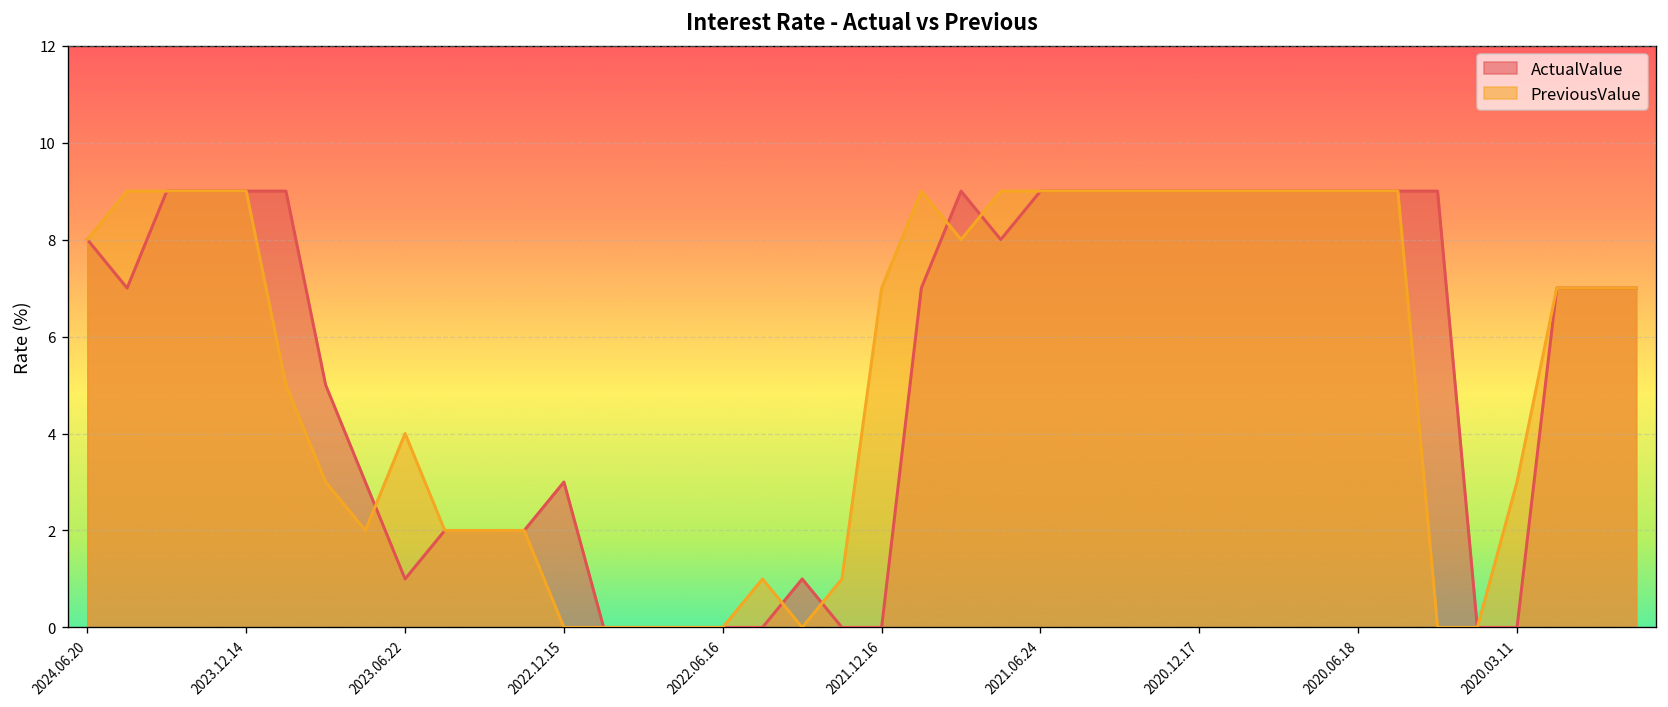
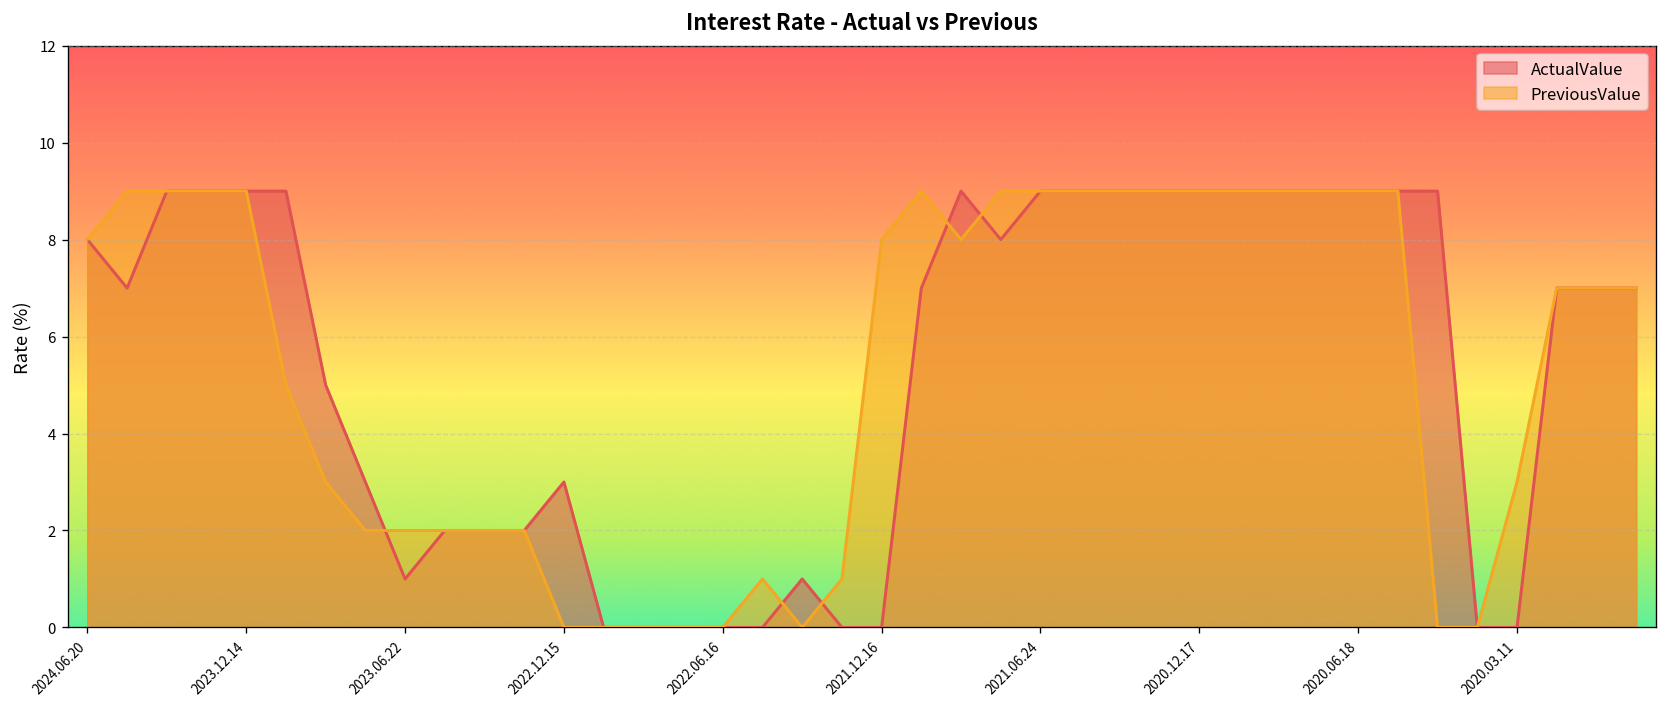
PreviousValue, 2023.06.22: 4 -> 2
PreviousValue, 2021.12.16: 7 -> 8
